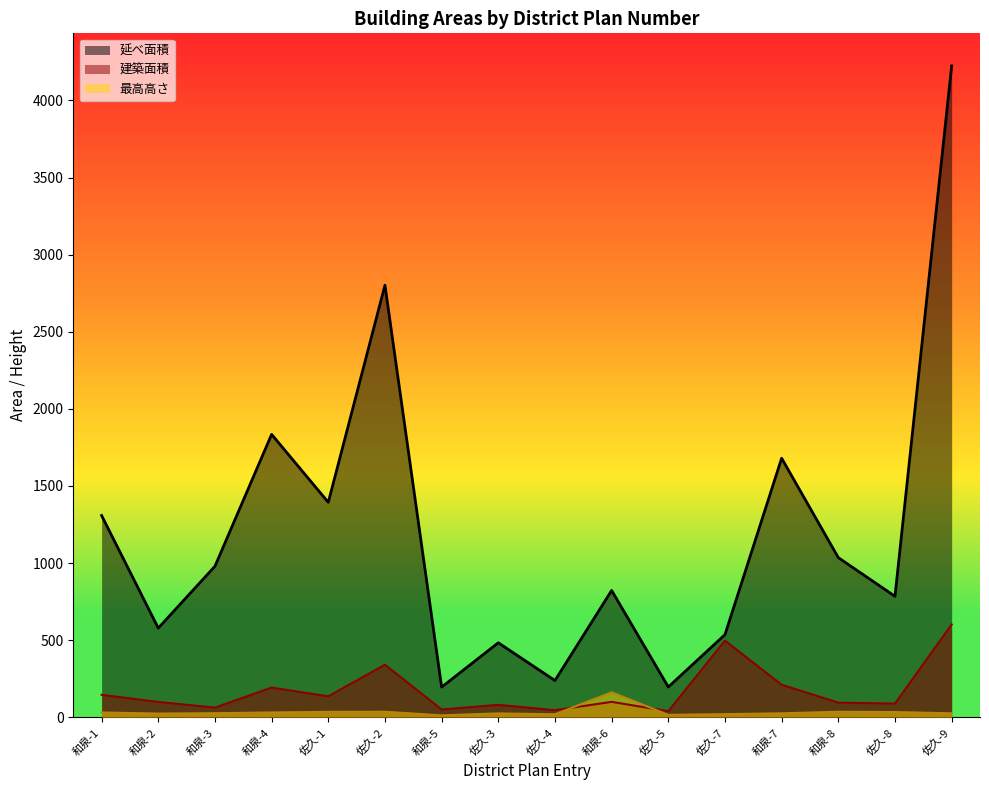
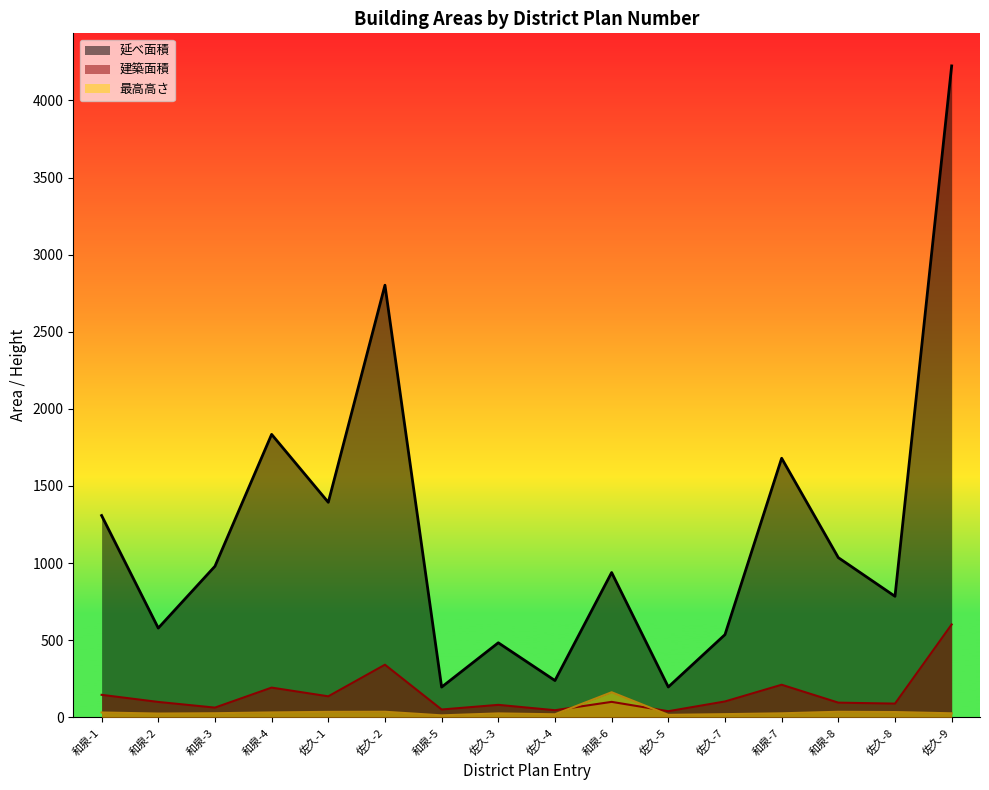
延べ面積, 和泉-6: 820 -> 940
建築面積, 佐久-7: 500 -> 100
